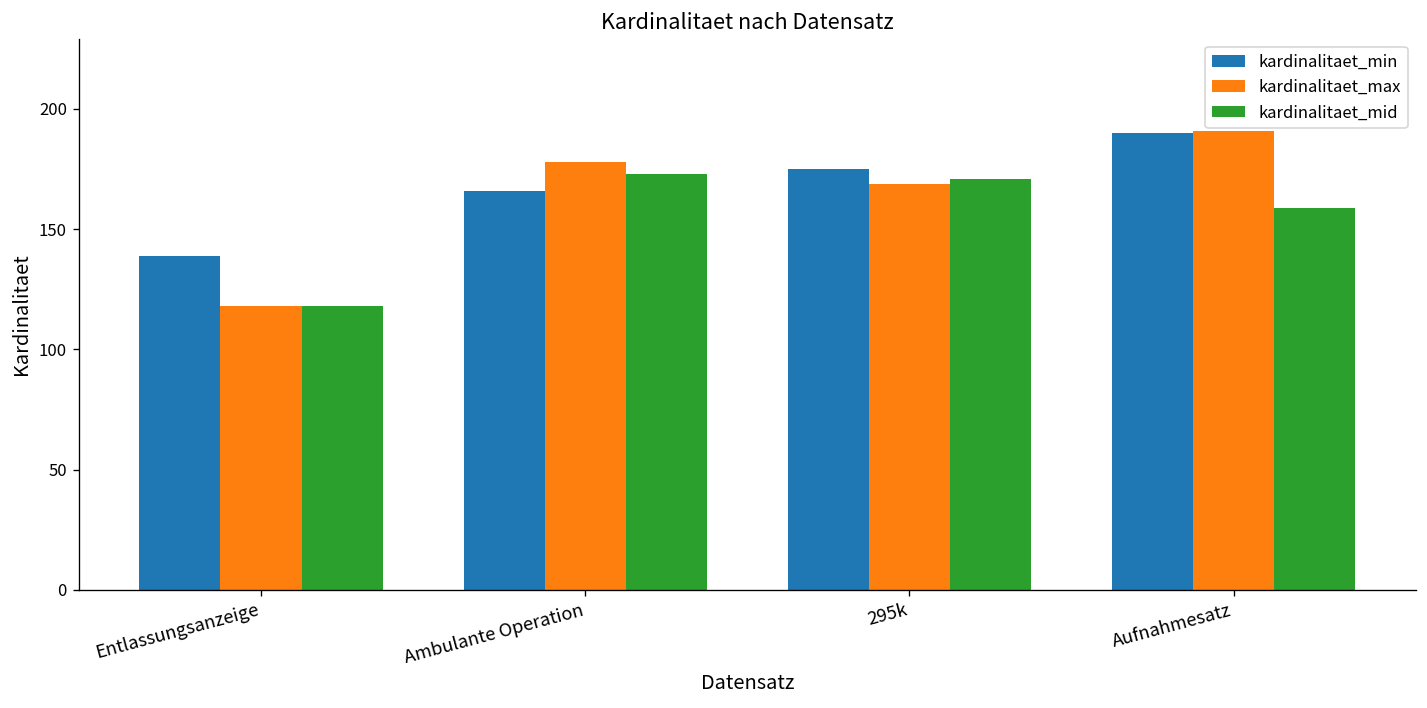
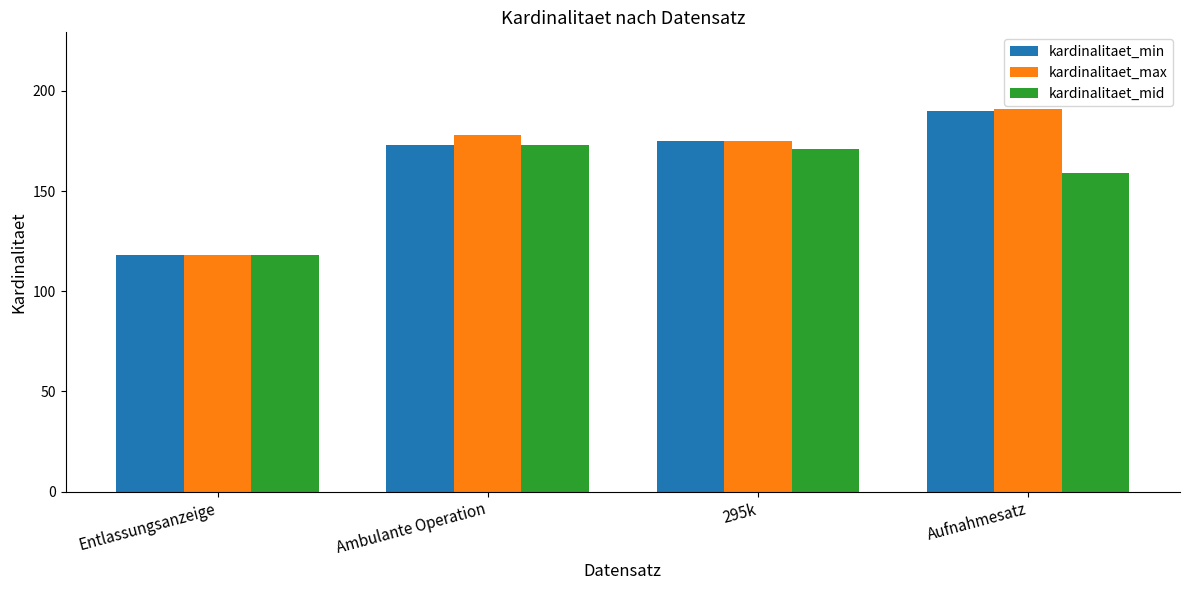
kardinalitaet_min, Entlassungsanzeige: 139 -> 118
kardinalitaet_min, Ambulante Operation: 166 -> 173
kardinalitaet_max, 295k: 169 -> 175
